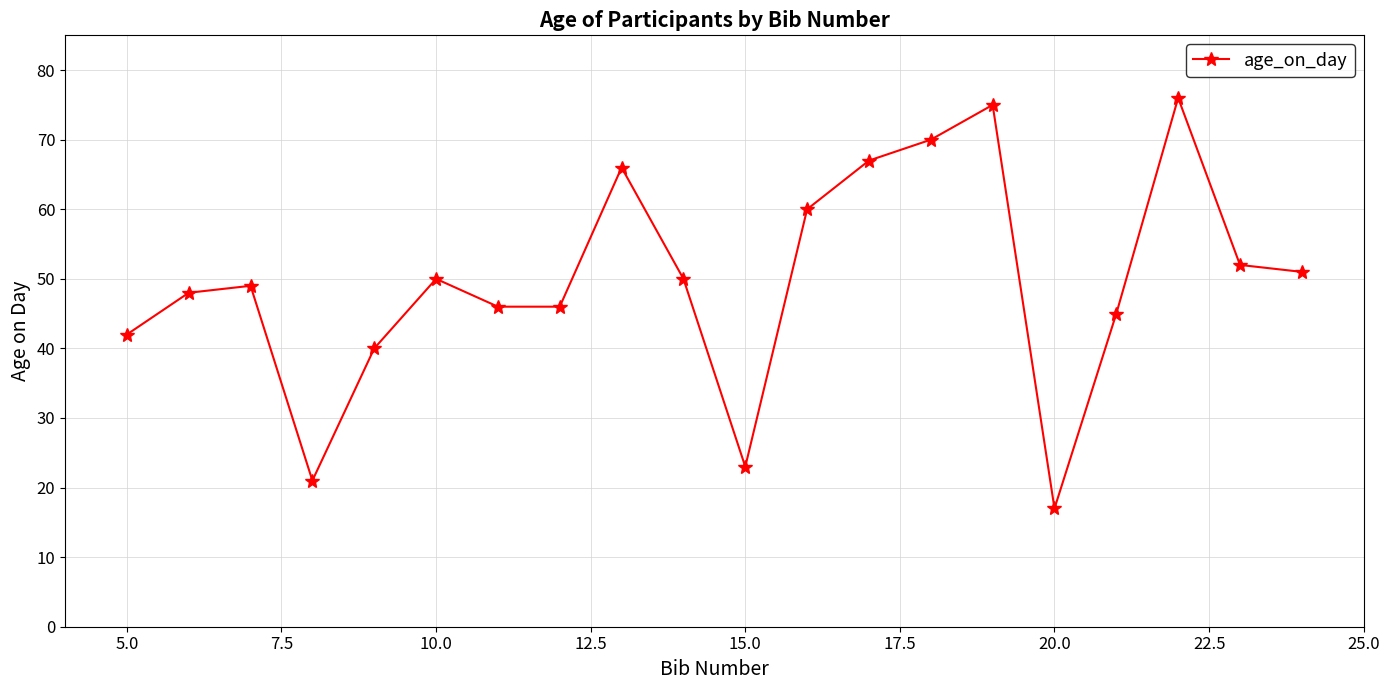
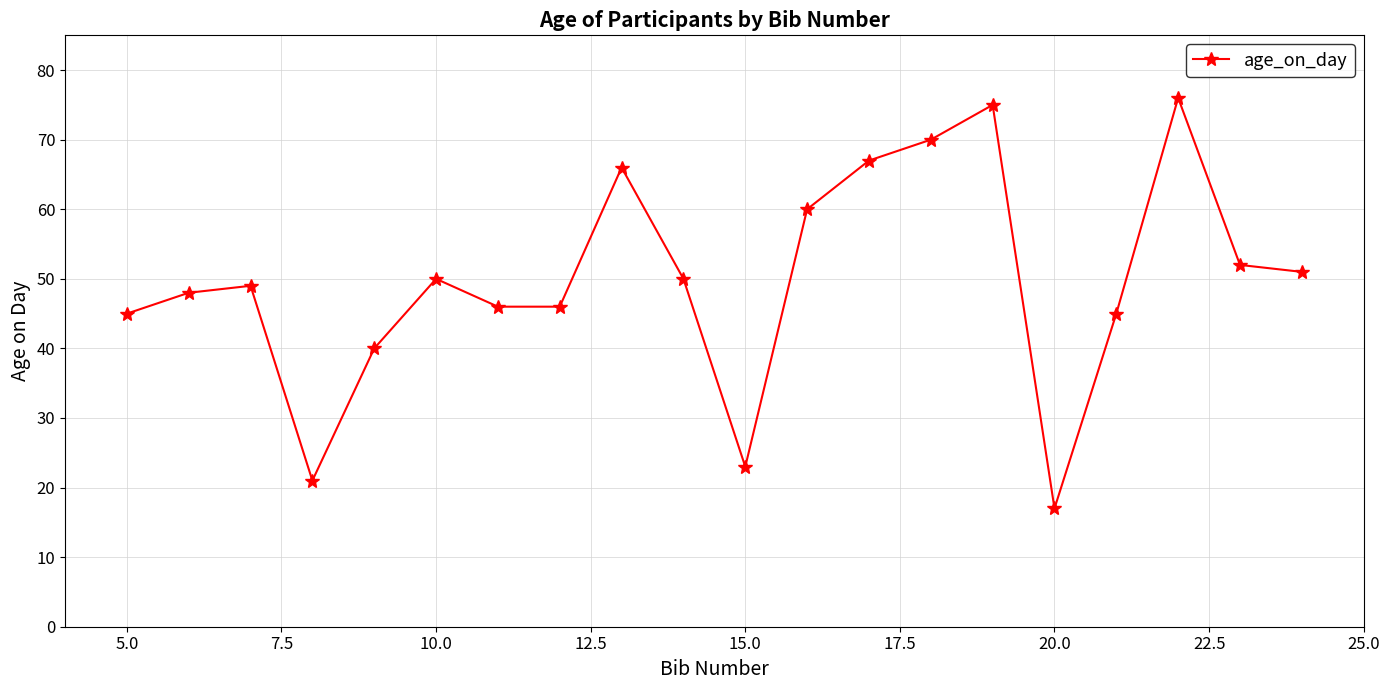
5.0: 42 -> 45
